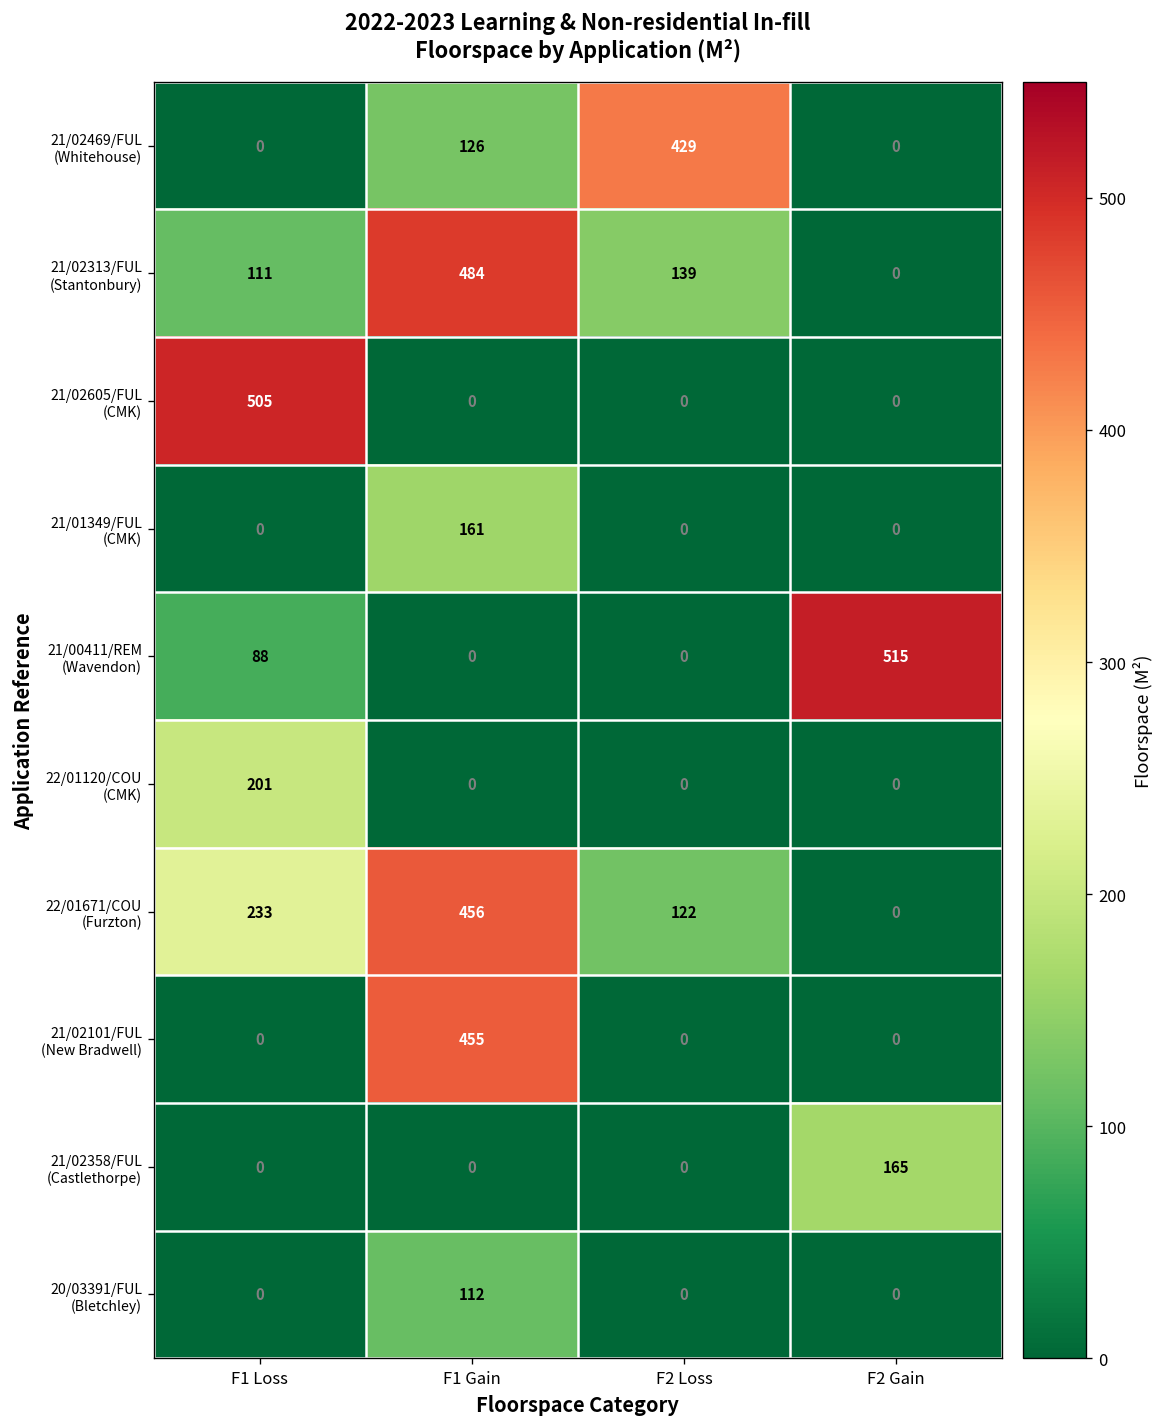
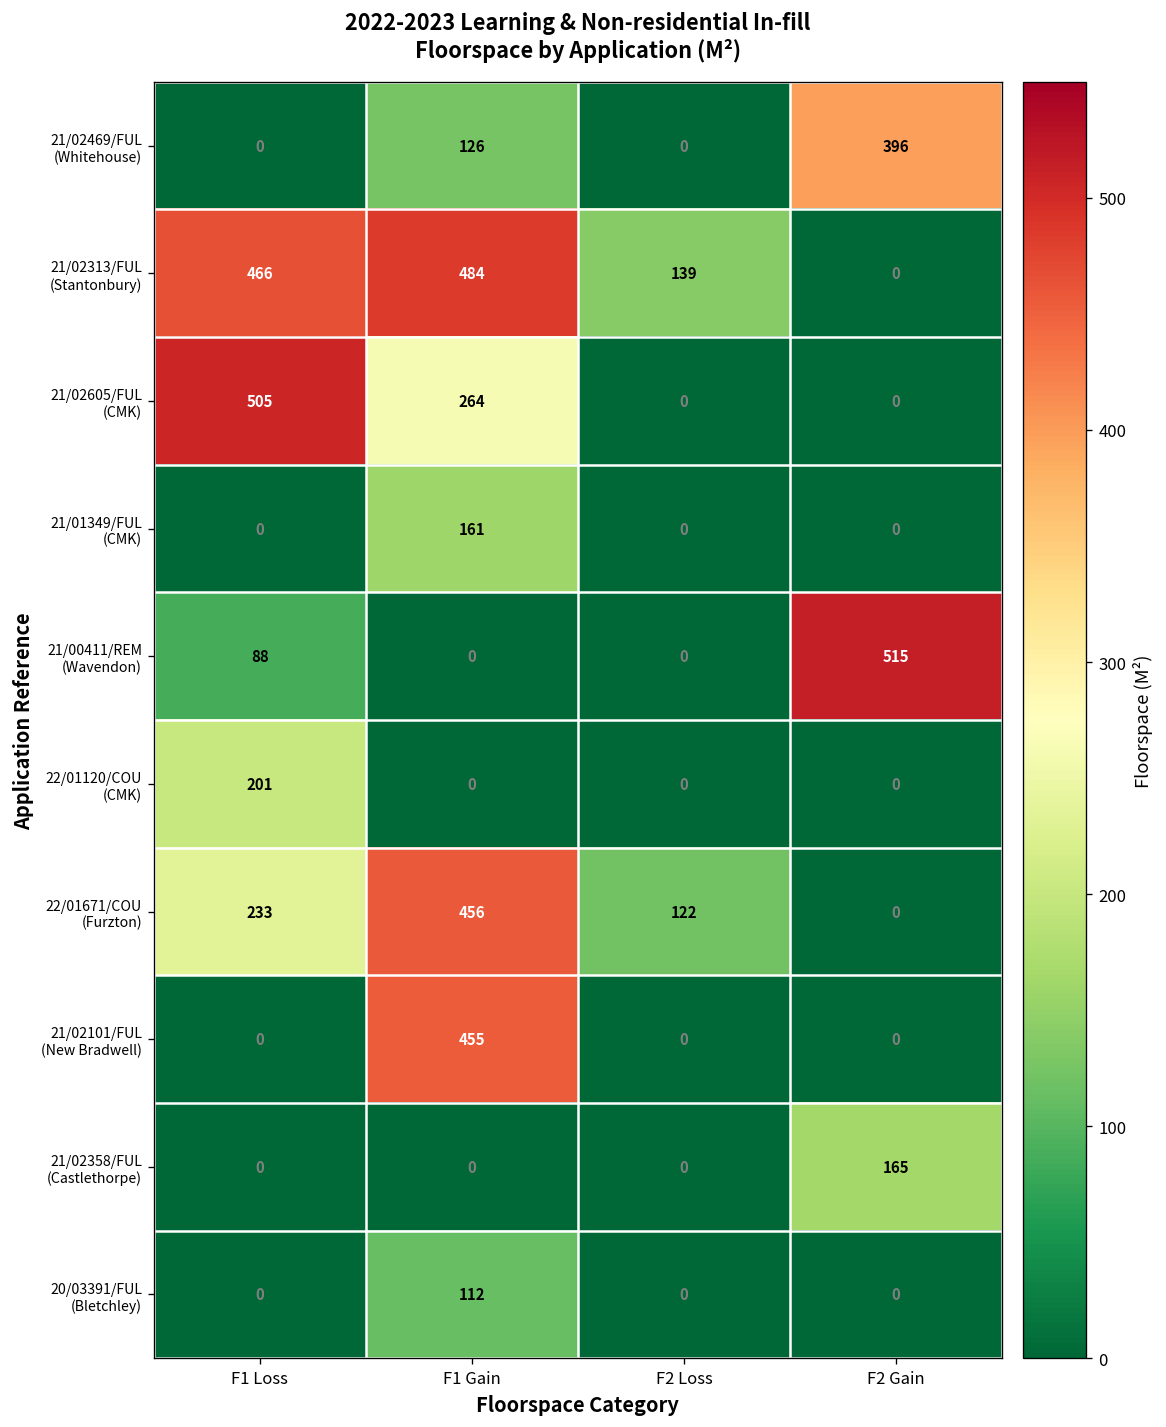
21/02469/FUL (Whitehouse), F2 Loss: 429 -> 0
21/02469/FUL (Whitehouse), F2 Gain: 0 -> 396
21/02313/FUL (Stantonbury), F1 Loss: 111 -> 466
21/02605/FUL (CMK), F1 Gain: 0 -> 264
